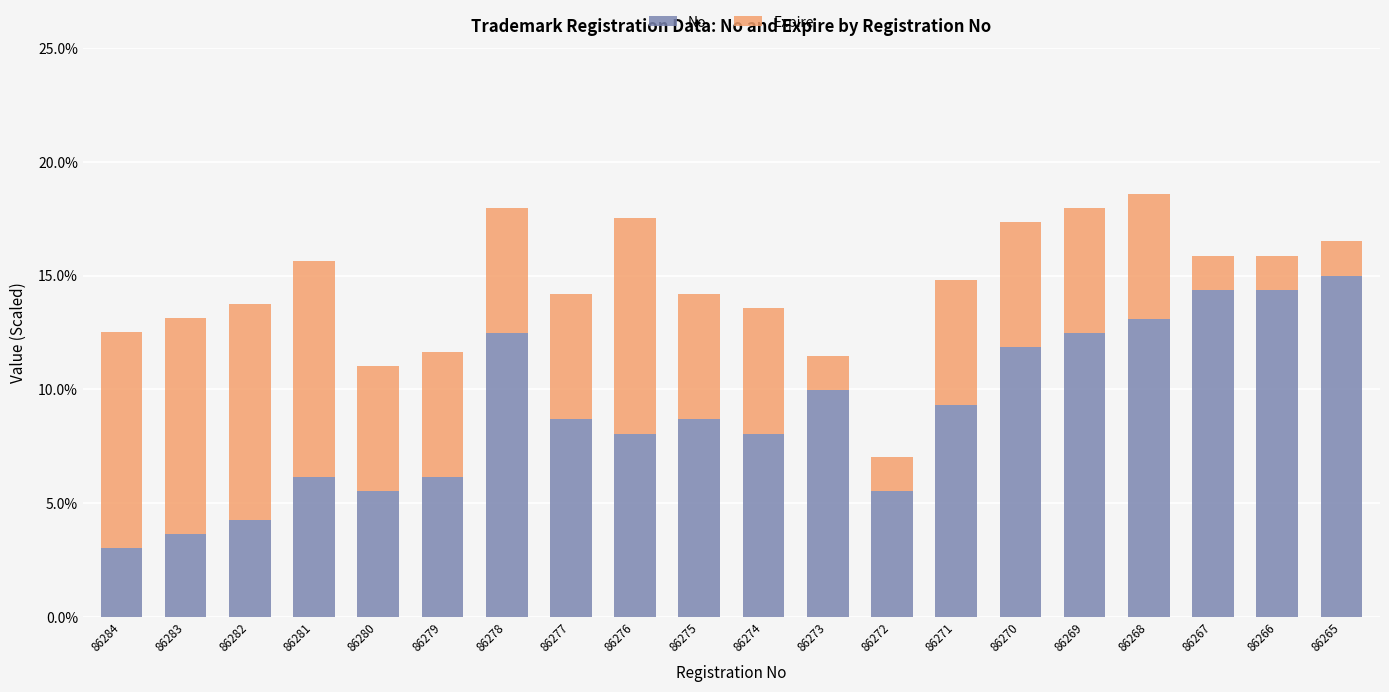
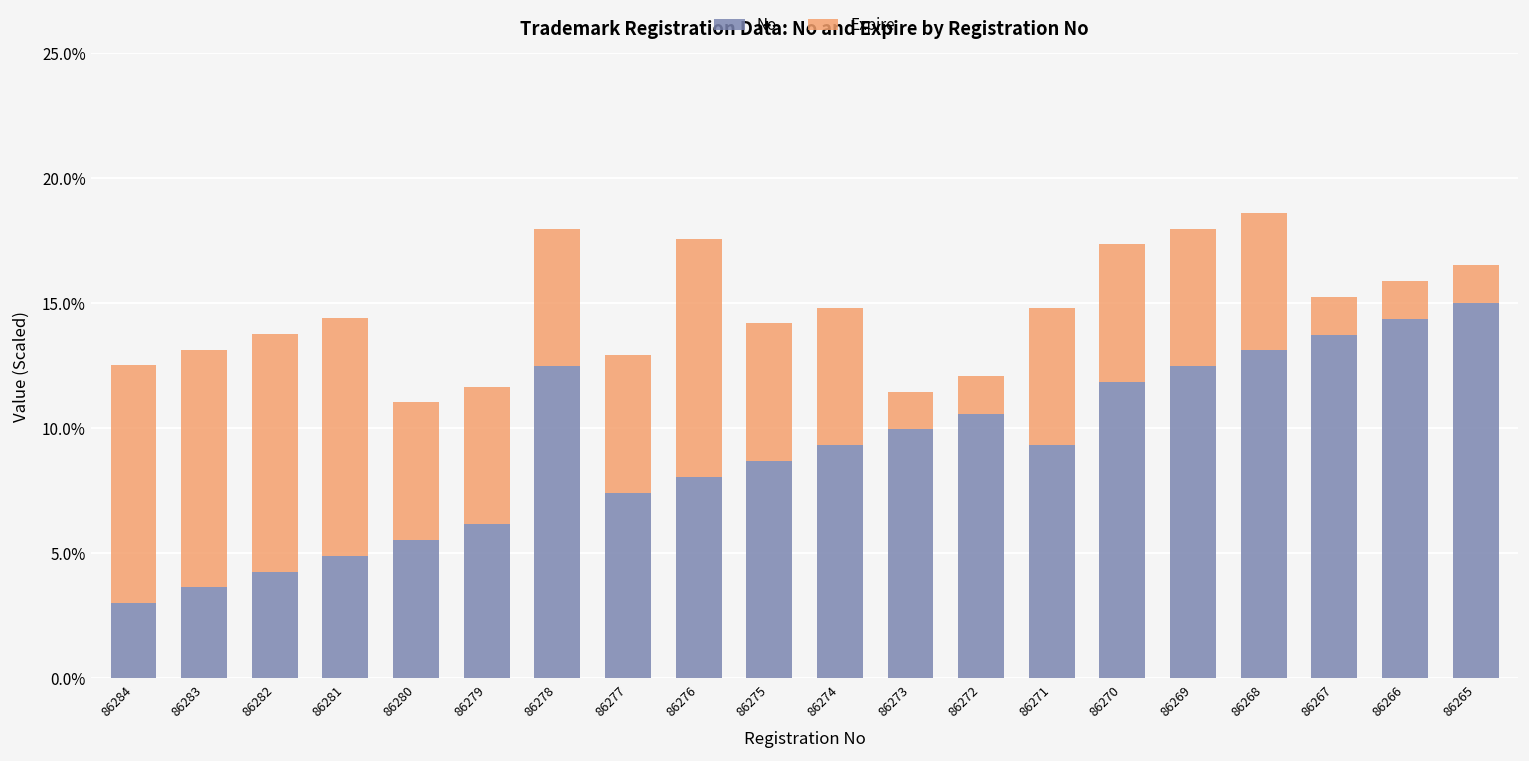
No, 86281: 6.2% -> 4.9%
No, 86277: 8.7% -> 7.4%
No, 86274: 8.1% -> 9.3%
No, 86272: 5.5% -> 10.6%
No, 86267: 14.4% -> 13.7%
